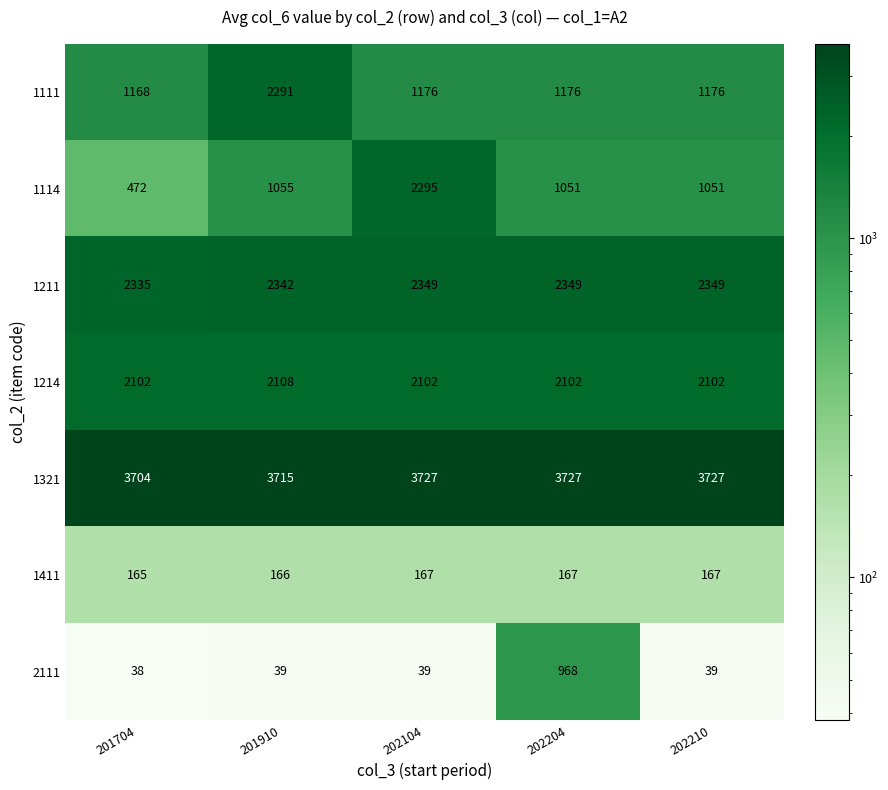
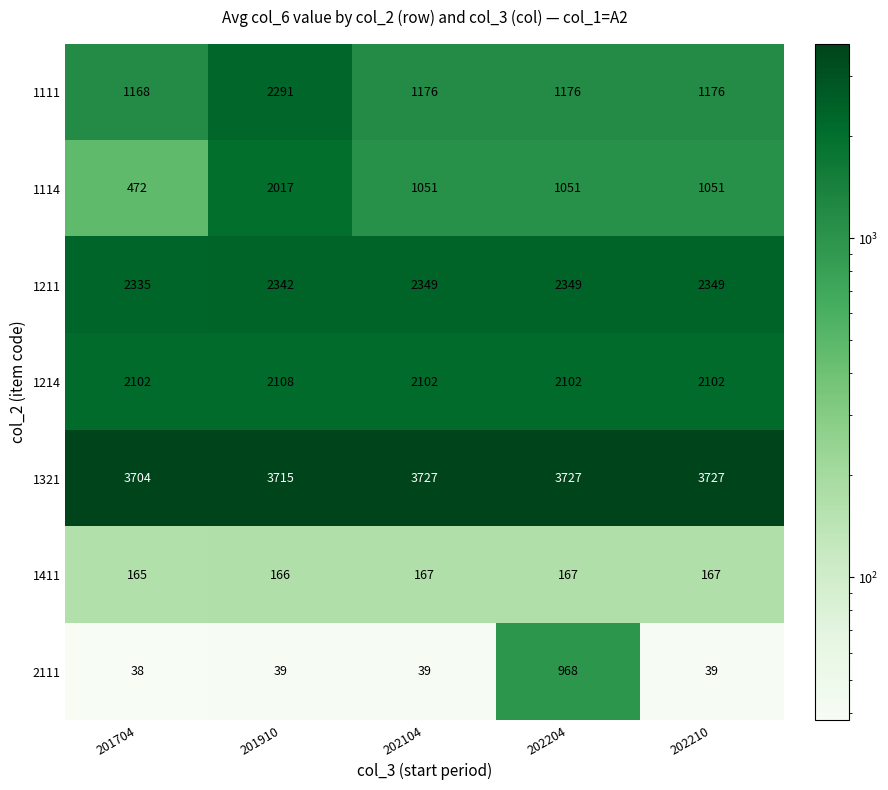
1114, 201910: 1055 -> 2017
1114, 202104: 2295 -> 1051
